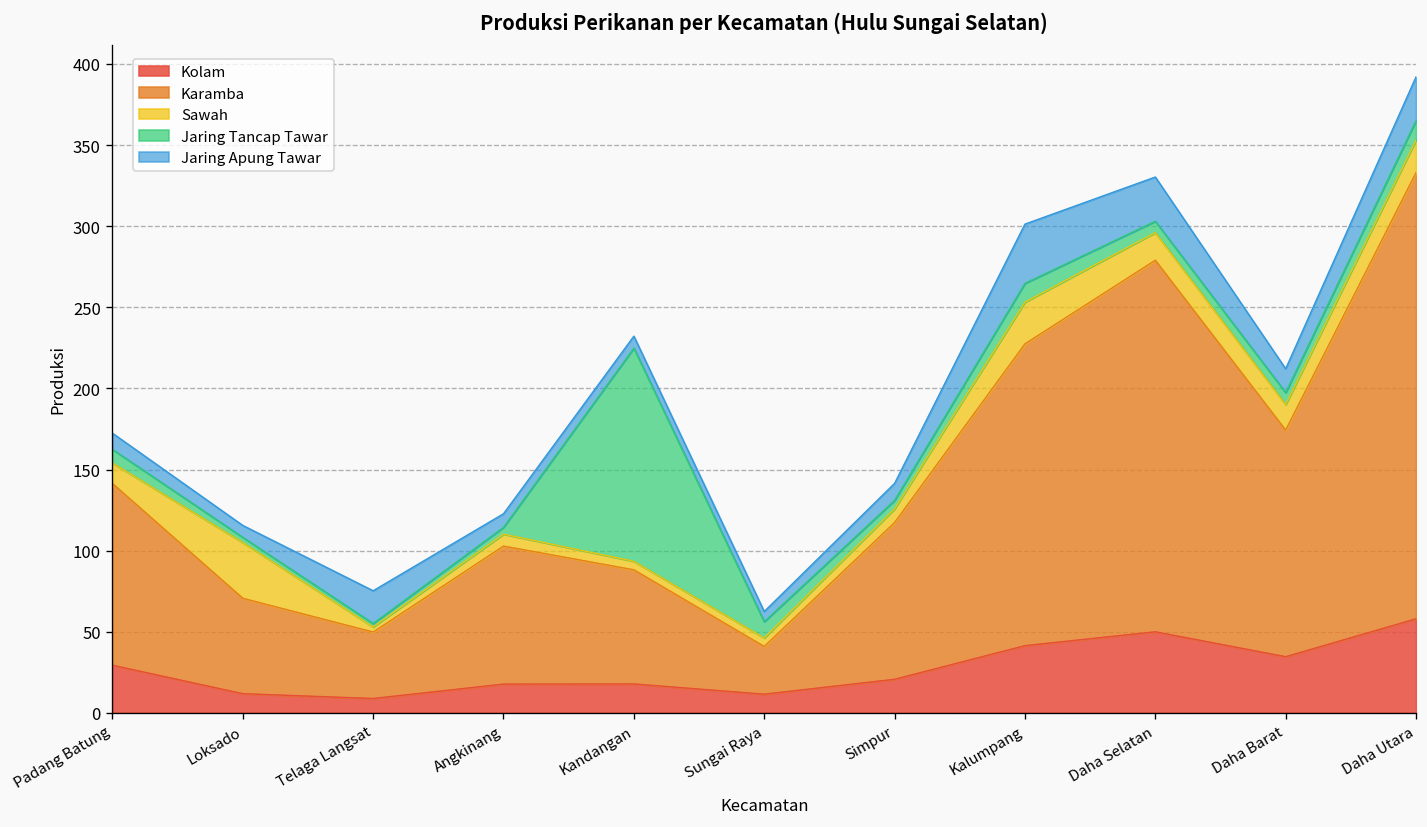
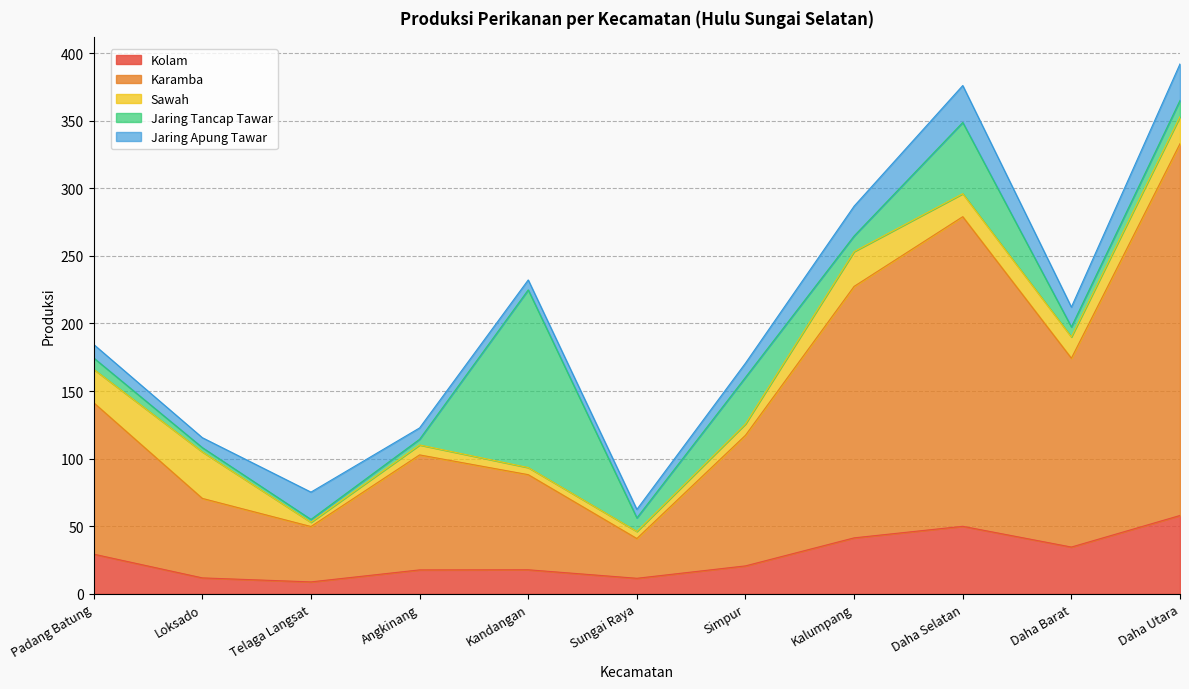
Sawah, Padang Batung: 13 -> 25
Jaring Tancap Tawar, Simpur: 5 -> 34
Jaring Apung Tawar, Kalumpang: 37 -> 22
Jaring Tancap Tawar, Daha Selatan: 7 -> 53
